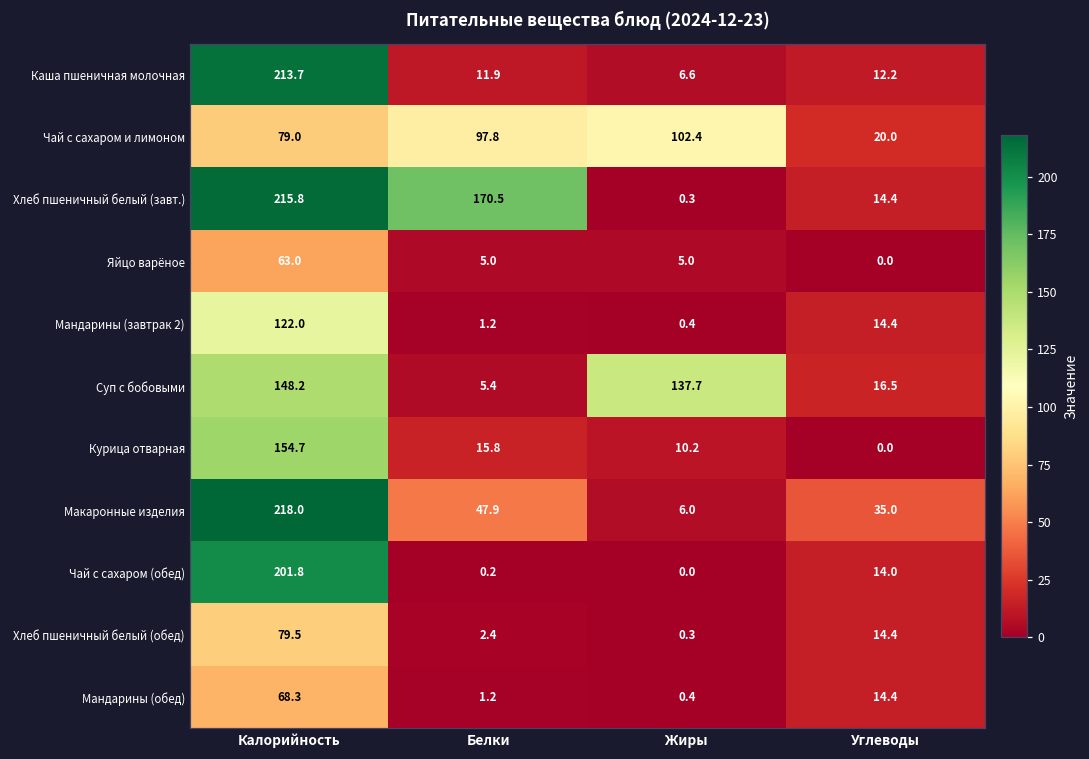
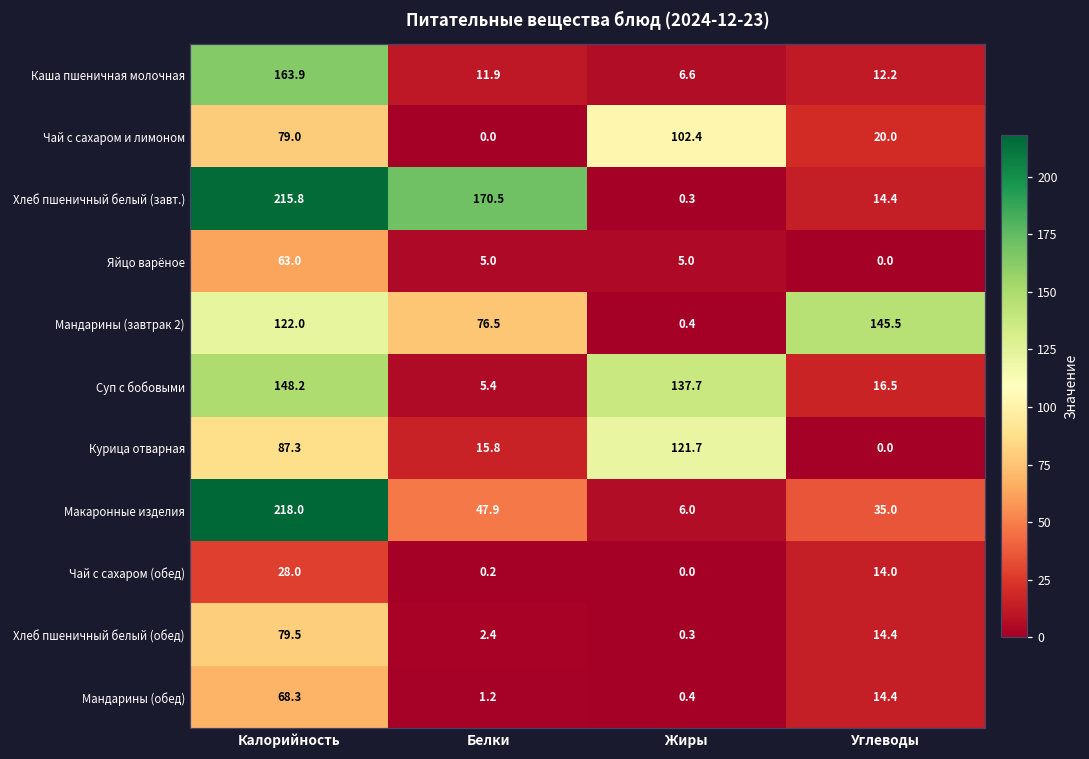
Каша пшеничная молочная, Калорийность: 213.7 -> 163.9
Чай с сахаром и лимоном, Белки: 97.8 -> 0.0
Мандарины (завтрак 2), Белки: 1.2 -> 76.5
Мандарины (завтрак 2), Углеводы: 14.4 -> 145.5
Курица отварная, Калорийность: 154.7 -> 87.3
Курица отварная, Жиры: 10.2 -> 121.7
Чай с сахаром (обед), Калорийность: 201.8 -> 28.0
